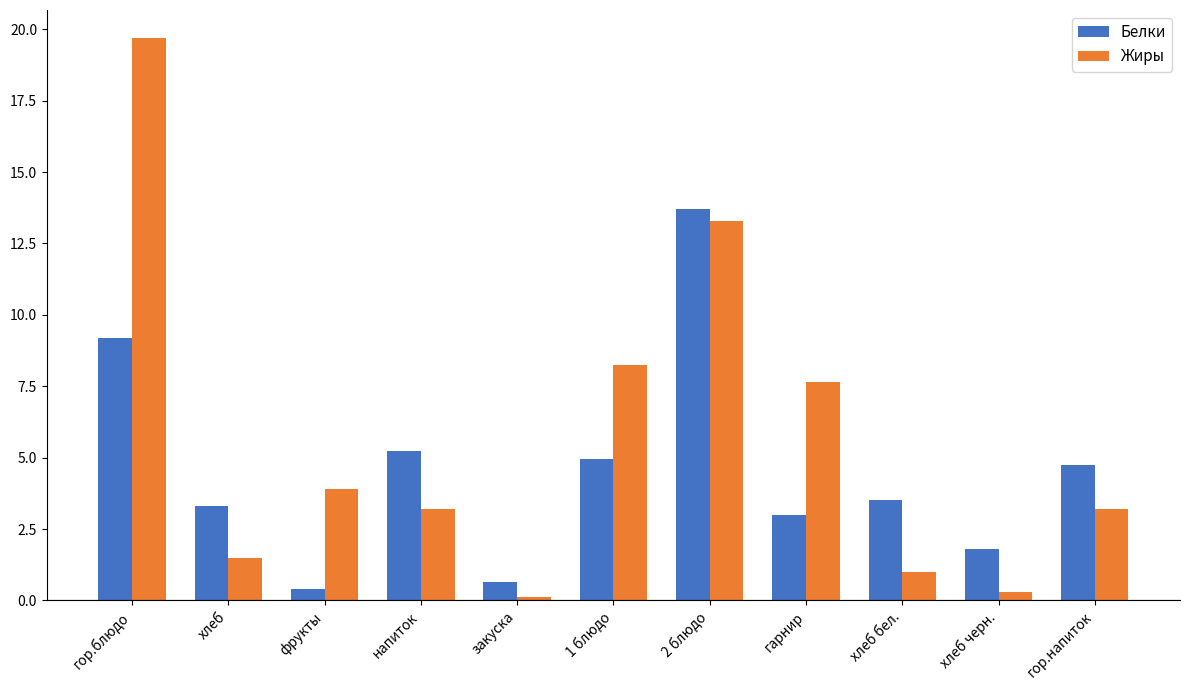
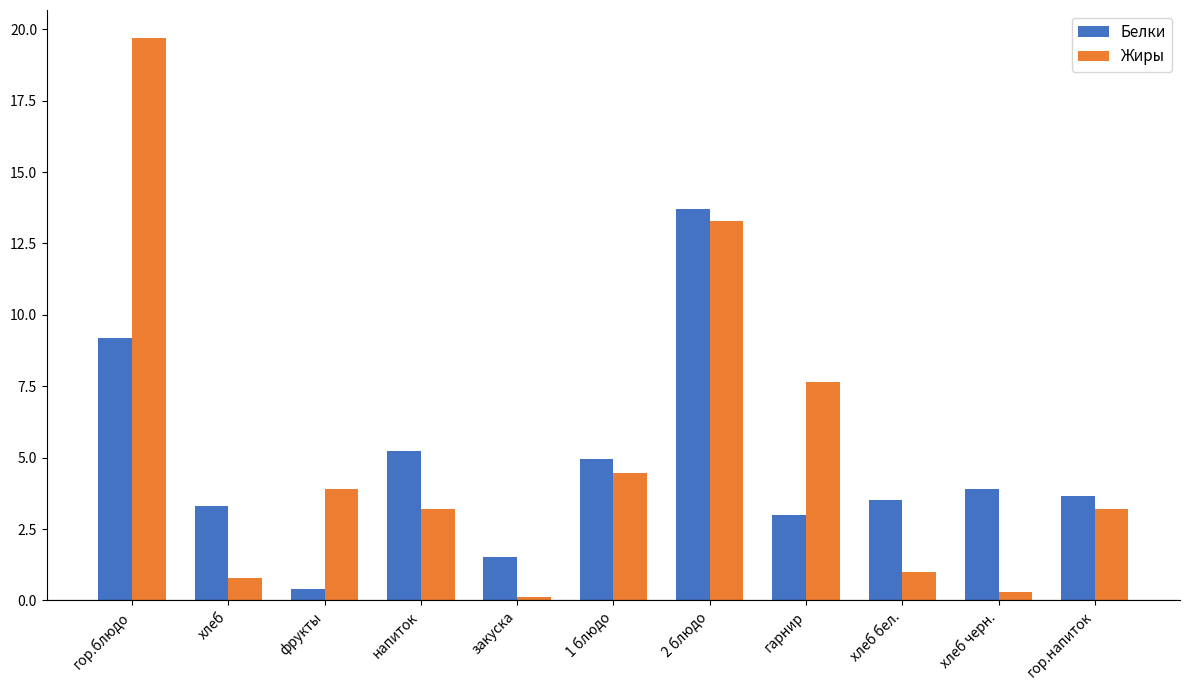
Жиры, хлеб: 1.5 -> 0.8
Белки, закуска: 0.7 -> 1.5
Жиры, 1 блюдо: 8.3 -> 4.5
Белки, хлеб черн.: 1.8 -> 3.9
Белки, гор.напиток: 4.7 -> 3.7
